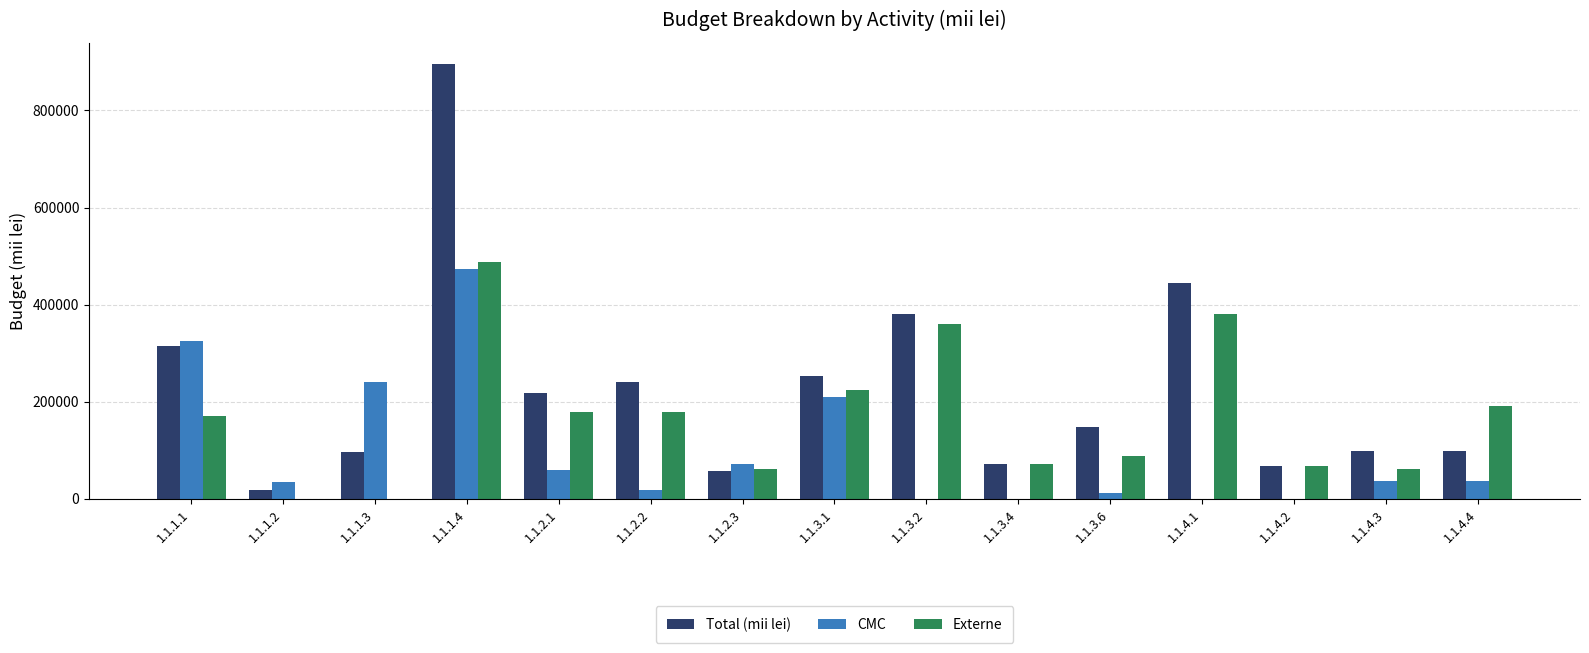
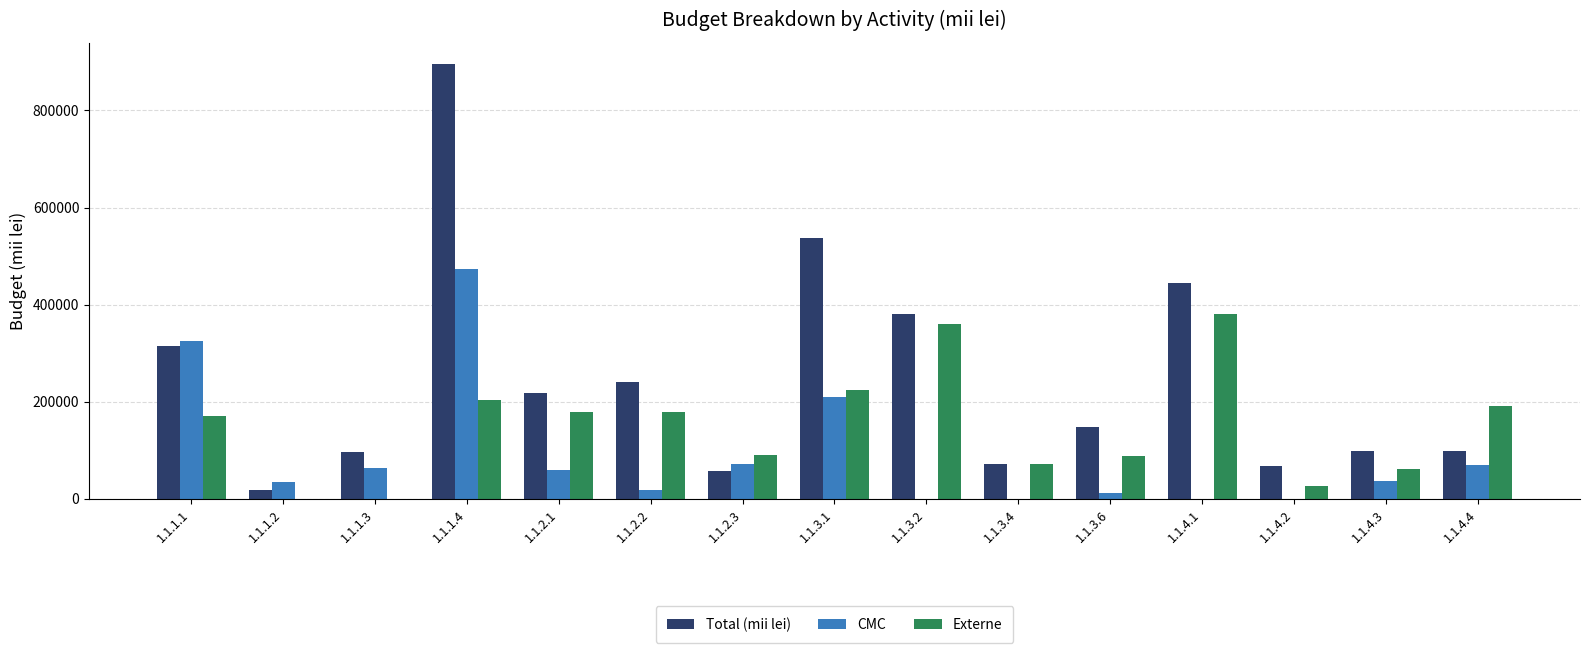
CMC, 1.1.1.3: 240000 -> 60000
Externe, 1.1.1.4: 490000 -> 200000
Externe, 1.1.2.3: 60000 -> 90000
Total (mii lei), 1.1.3.1: 250000 -> 540000
Externe, 1.1.4.2: 70000 -> 30000
CMC, 1.1.4.4: 40000 -> 70000
